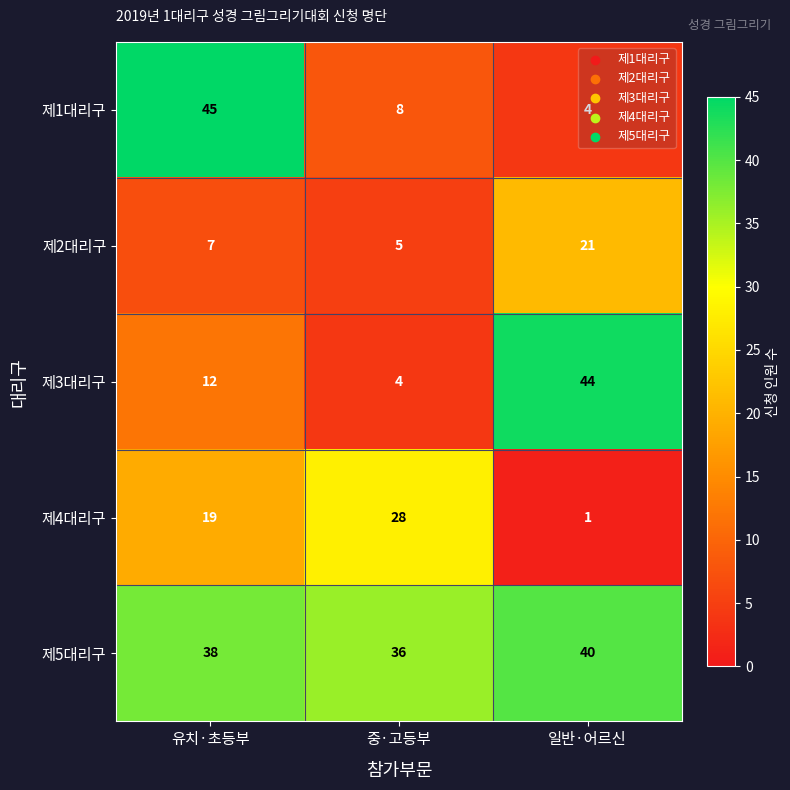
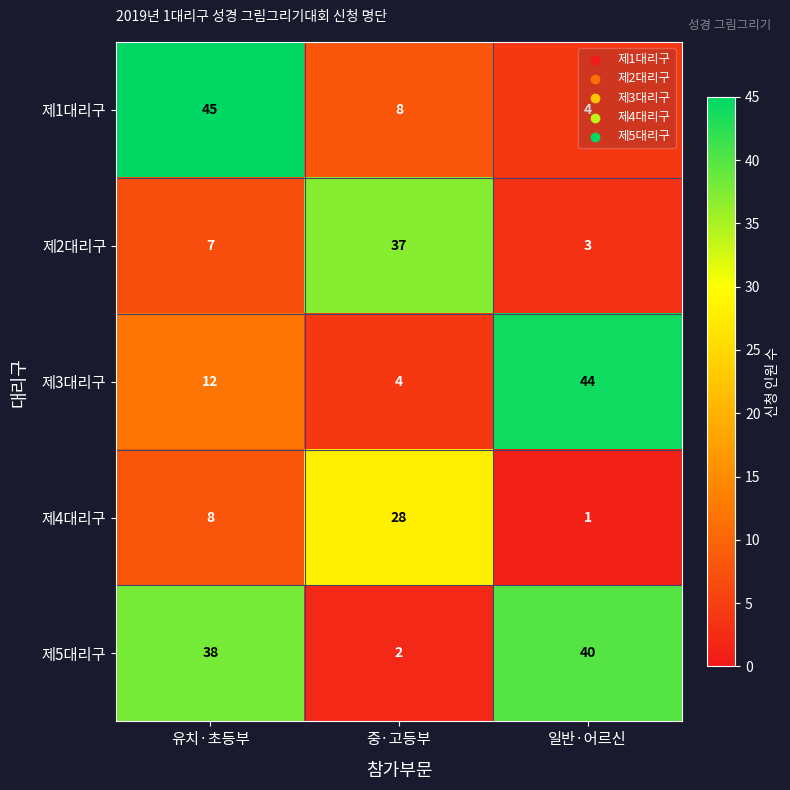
제2대리구, 중·고등부: 5 -> 37
제2대리구, 일반·어르신: 21 -> 3
제4대리구, 유치·초등부: 19 -> 8
제5대리구, 중·고등부: 36 -> 2
